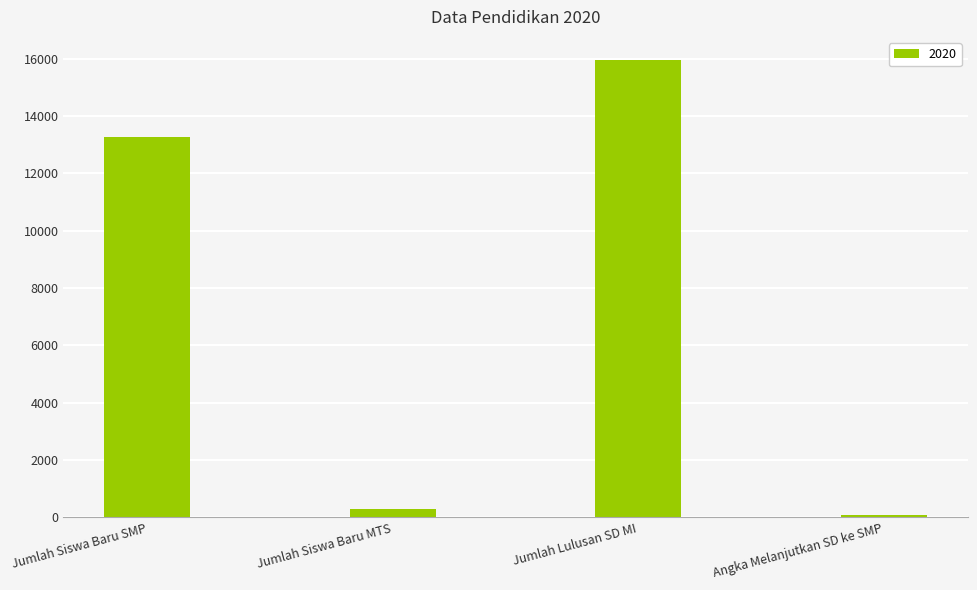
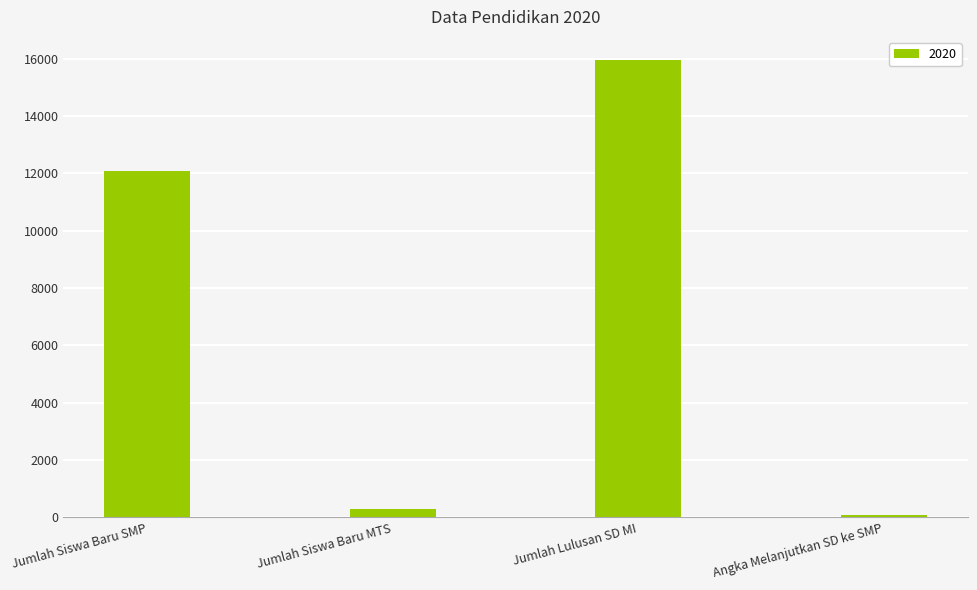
Jumlah Siswa Baru SMP: 13300 -> 12100
